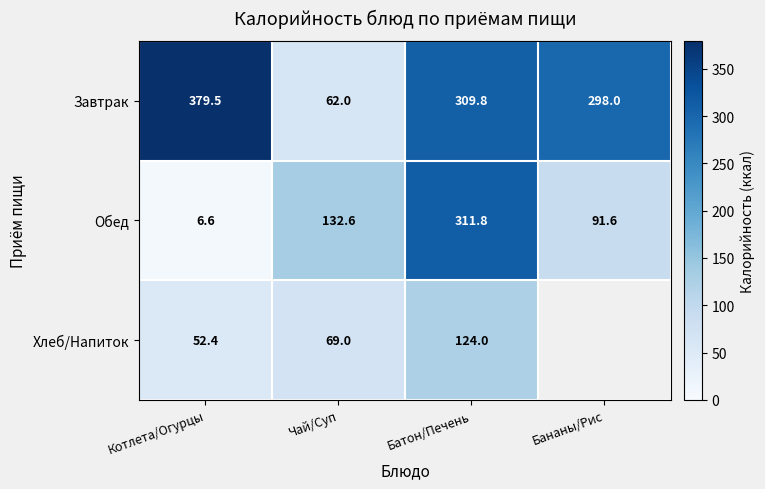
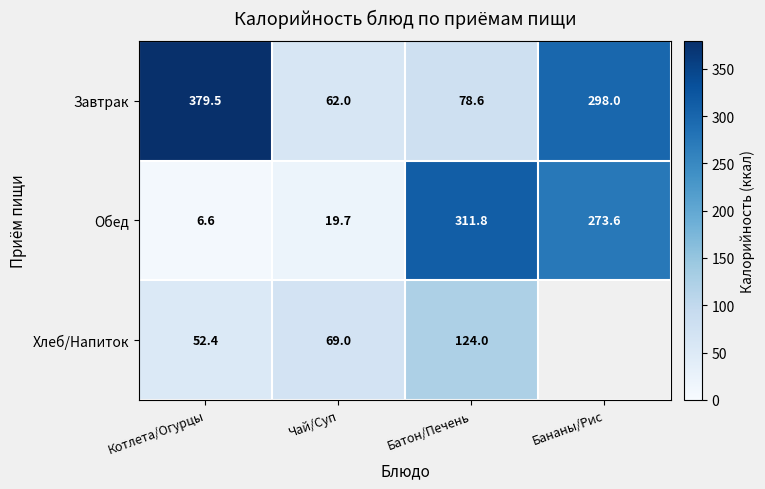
Завтрак, Батон/Печень: 309.8 -> 78.6
Обед, Чай/Суп: 132.6 -> 19.7
Обед, Бананы/Рис: 91.6 -> 273.6
